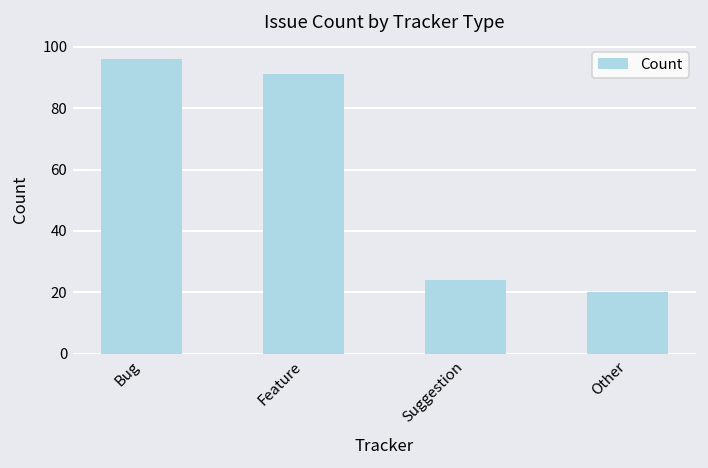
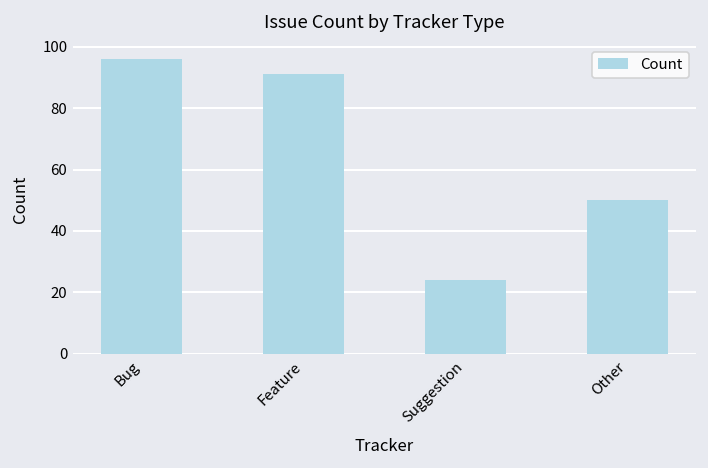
Other: 20 -> 50
